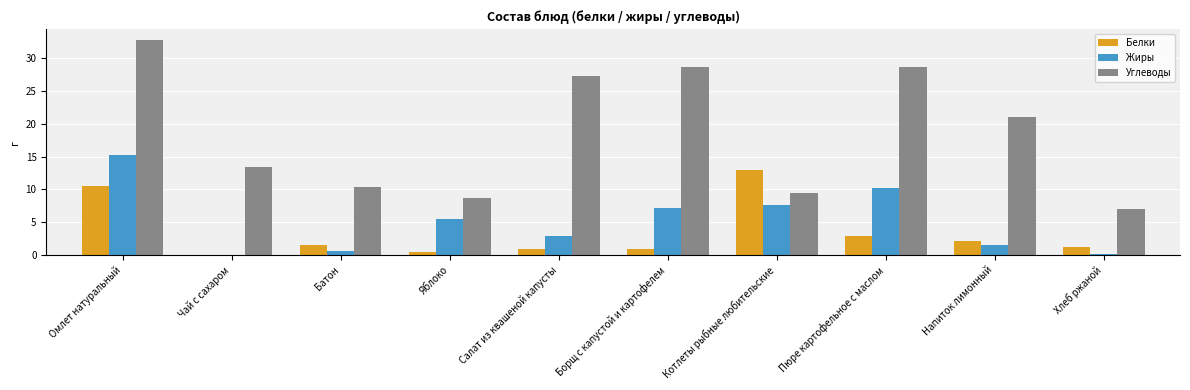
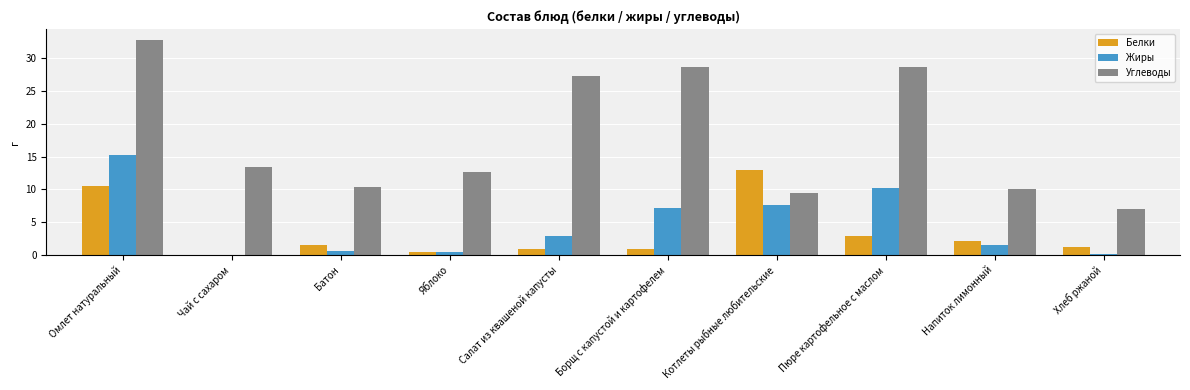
Жиры, Яблоко: 6 -> 1
Углеводы, Яблоко: 9 -> 13
Углеводы, Напиток лимонный: 21 -> 10
